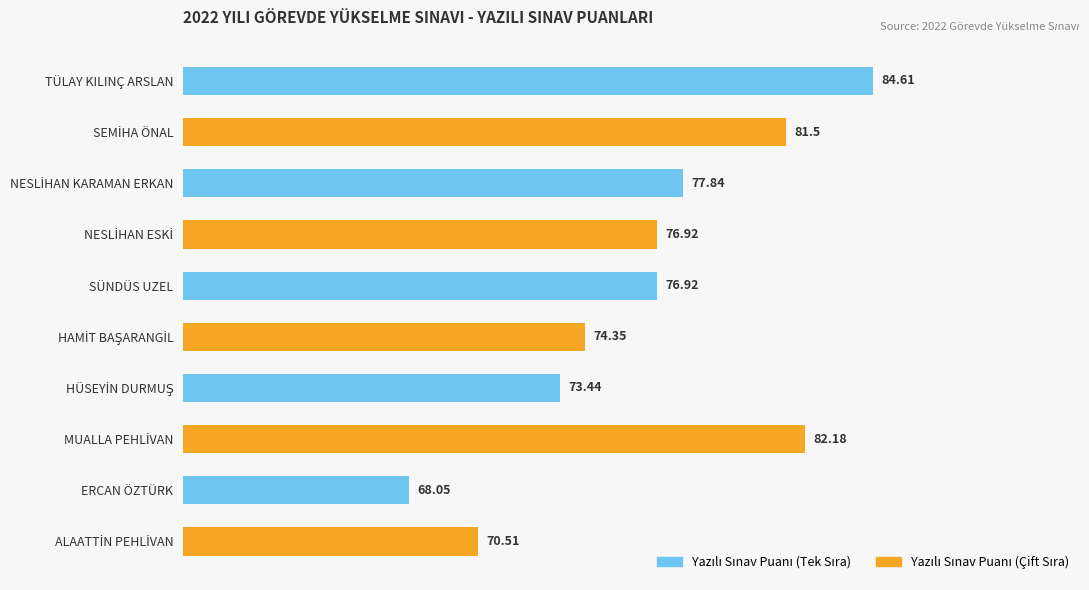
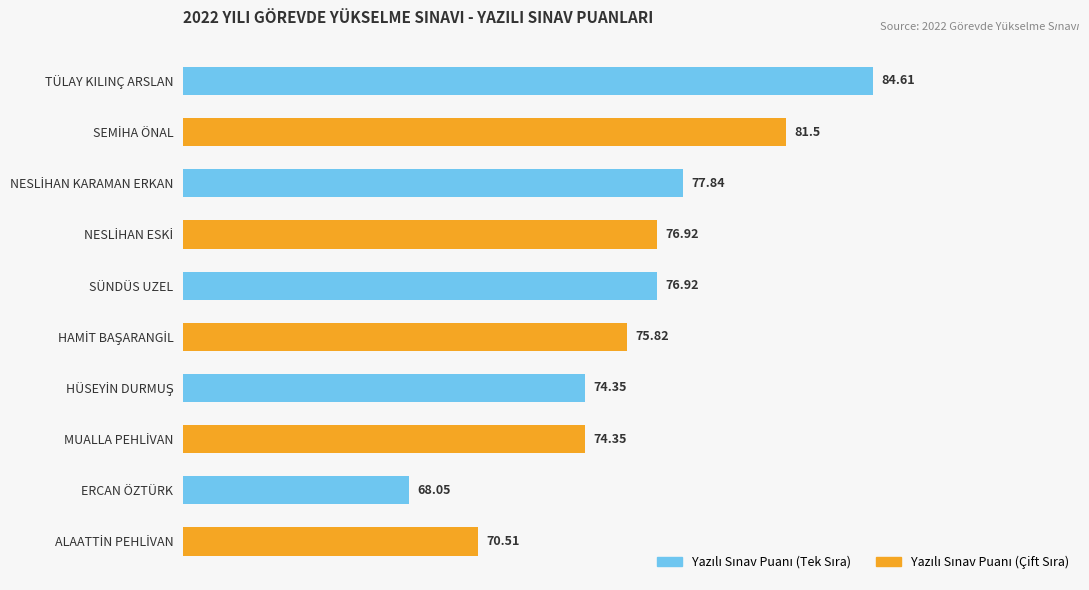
HAMİT BAŞARANGİL: 74.35 -> 75.82
HÜSEYİN DURMUŞ: 73.44 -> 74.35
MUALLA PEHLİVAN: 82.18 -> 74.35
